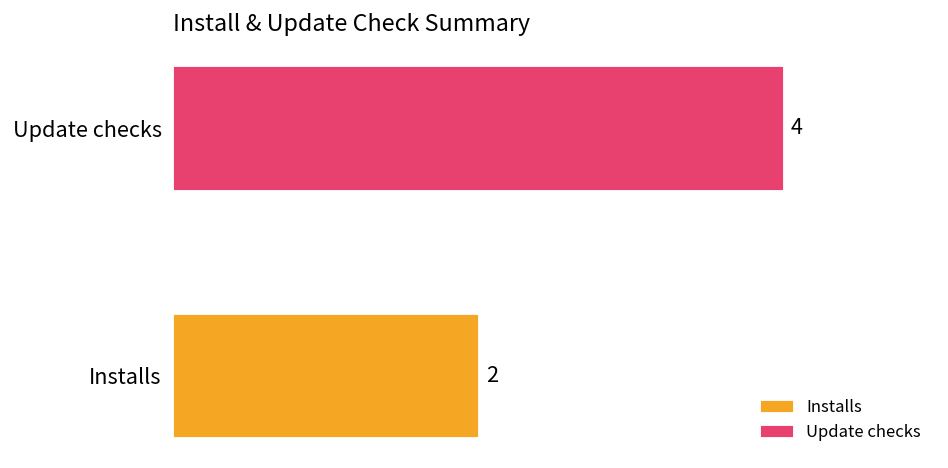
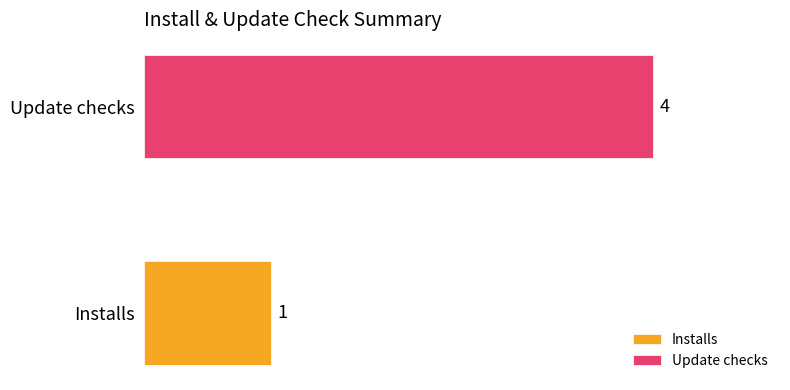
Installs: 2 -> 1
